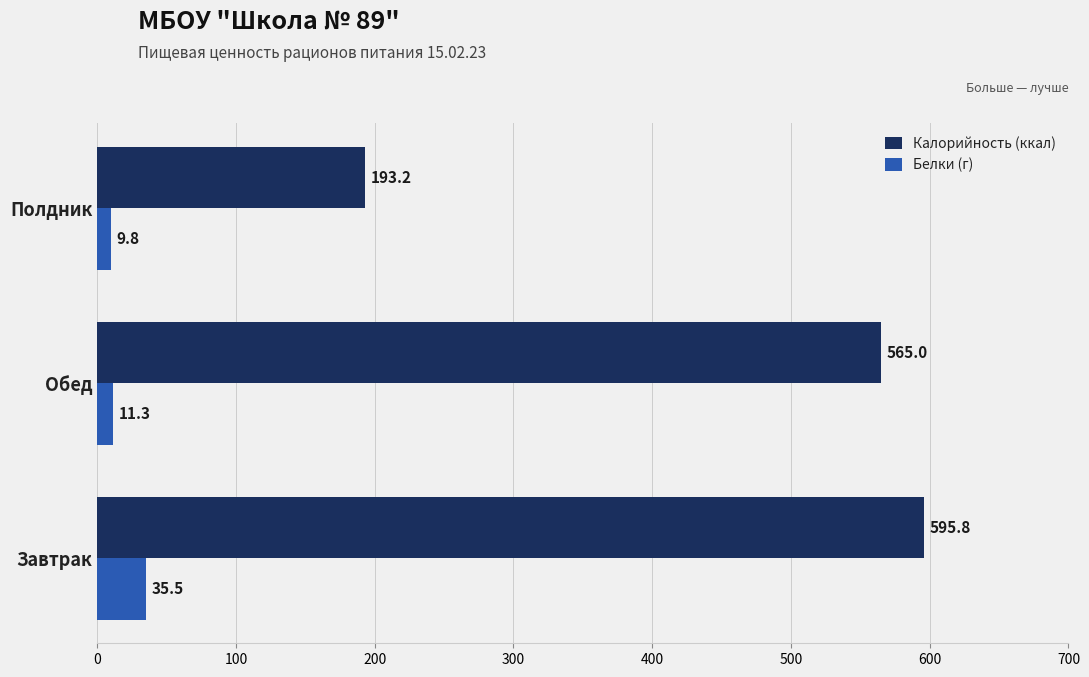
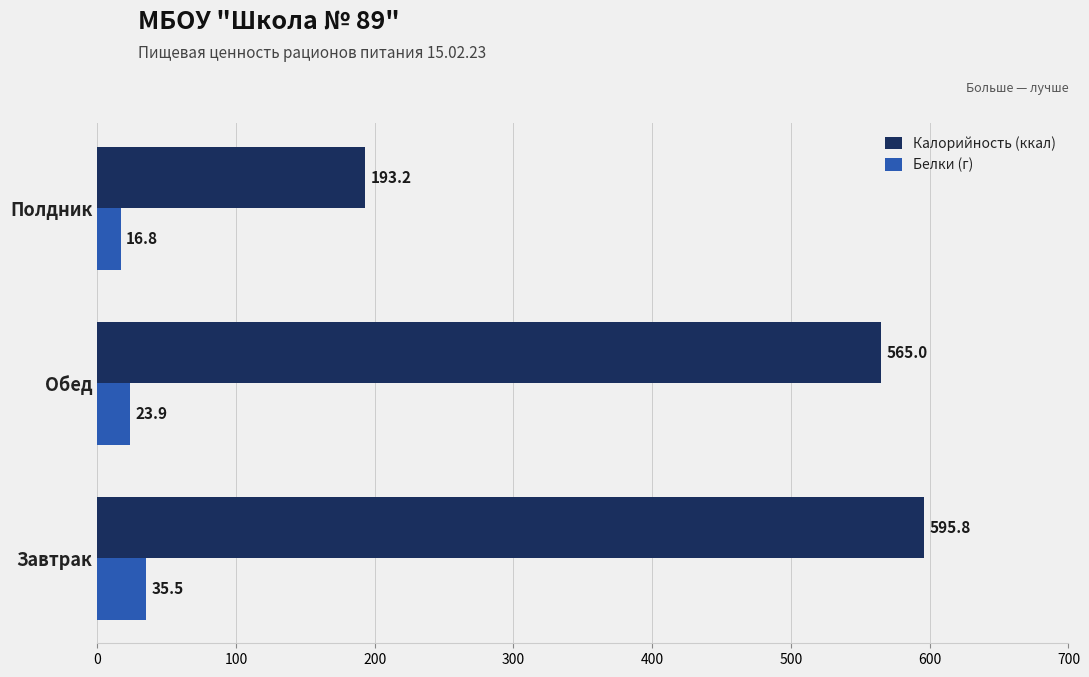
Белки (г), Полдник: 9.8 -> 16.8
Белки (г), Обед: 11.3 -> 23.9
